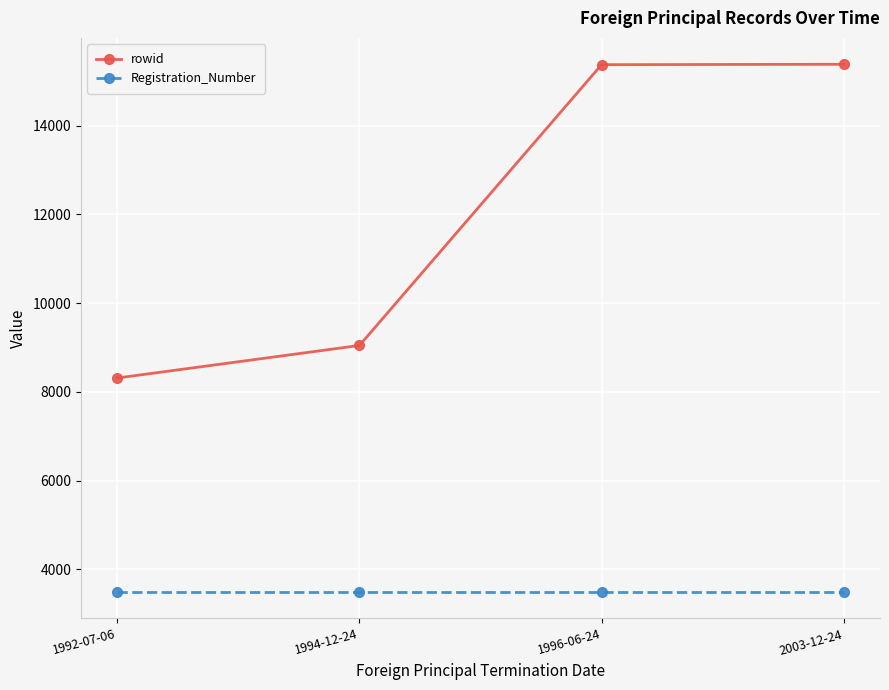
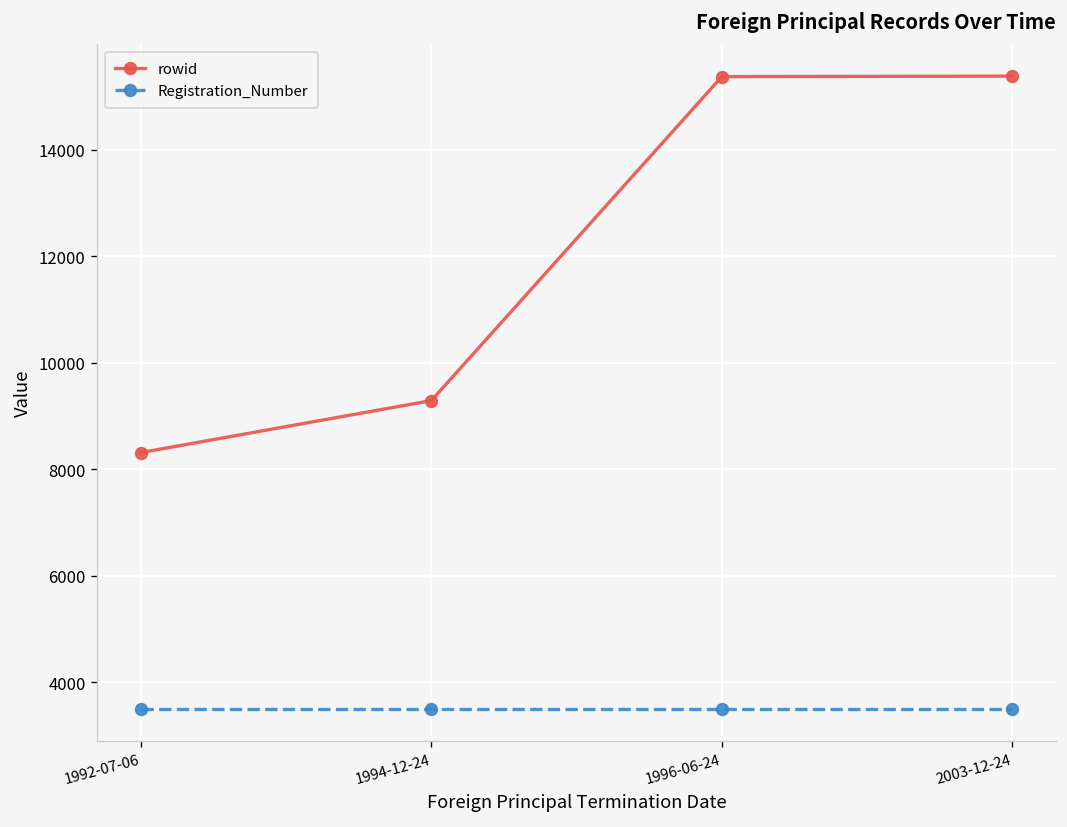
rowid, 1994-12-24: 9000 -> 9300
